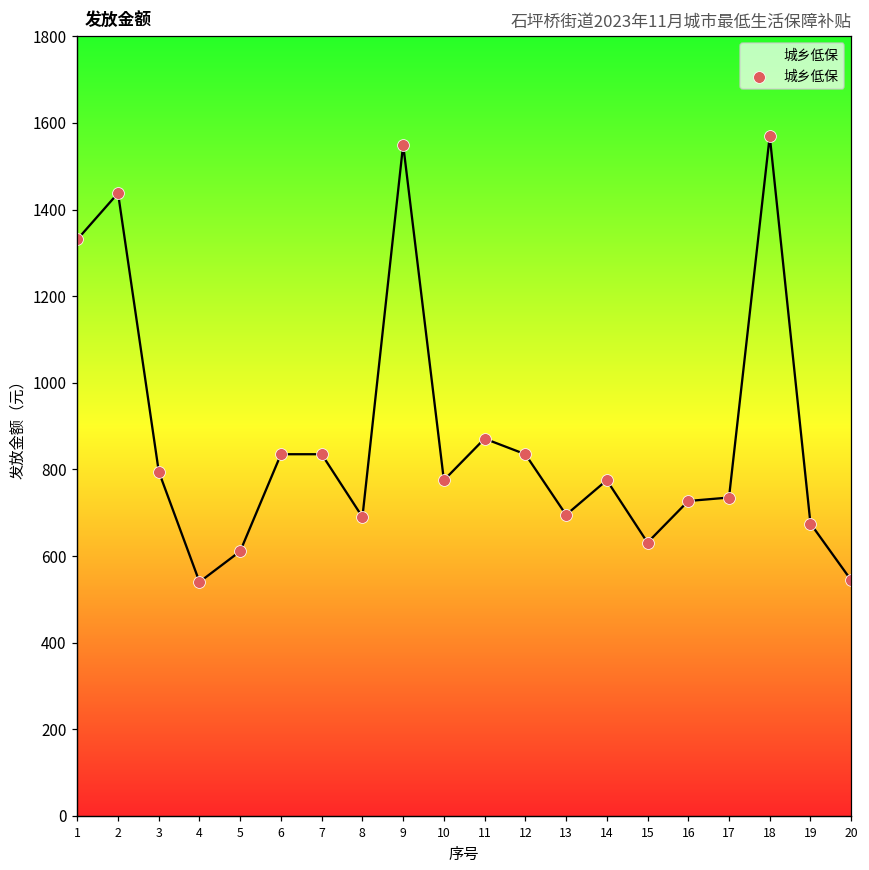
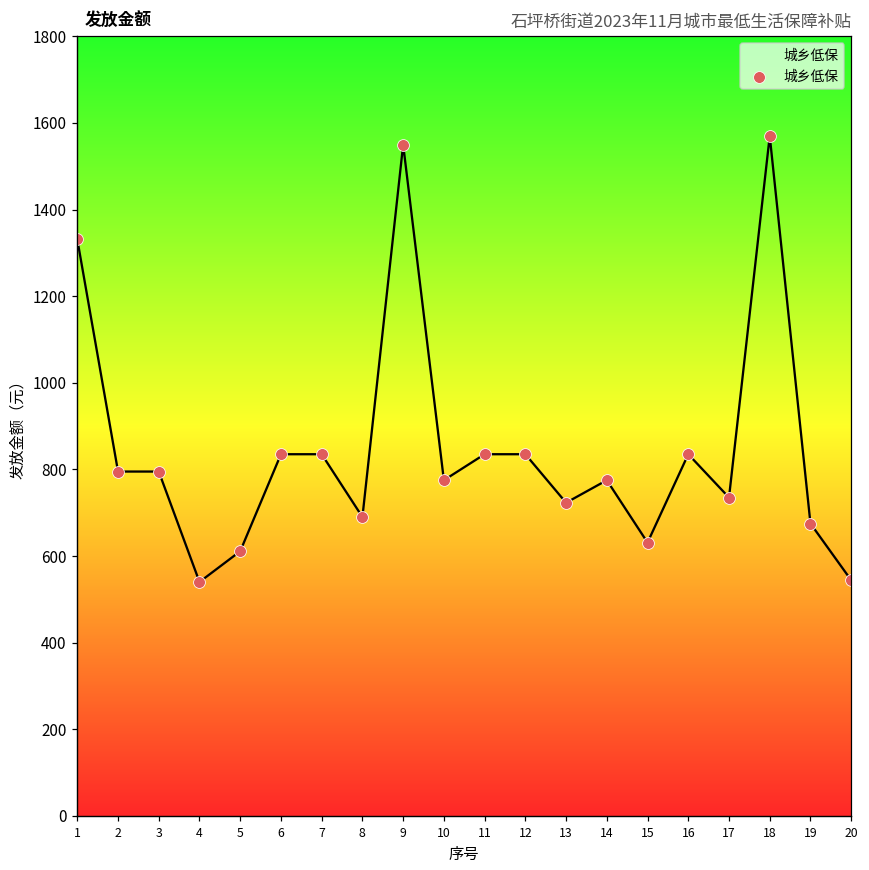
2: 1440 -> 800
11: 870 -> 840
13: 700 -> 720
16: 730 -> 840
